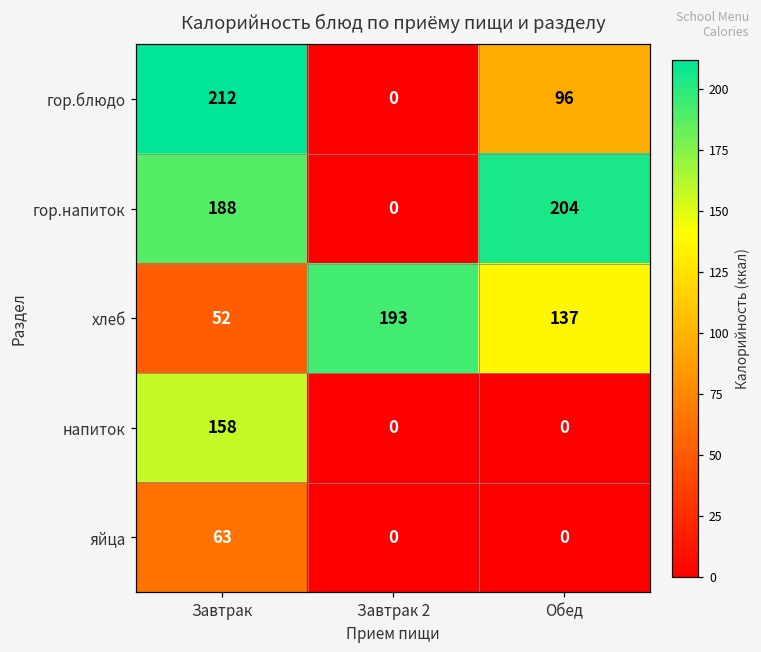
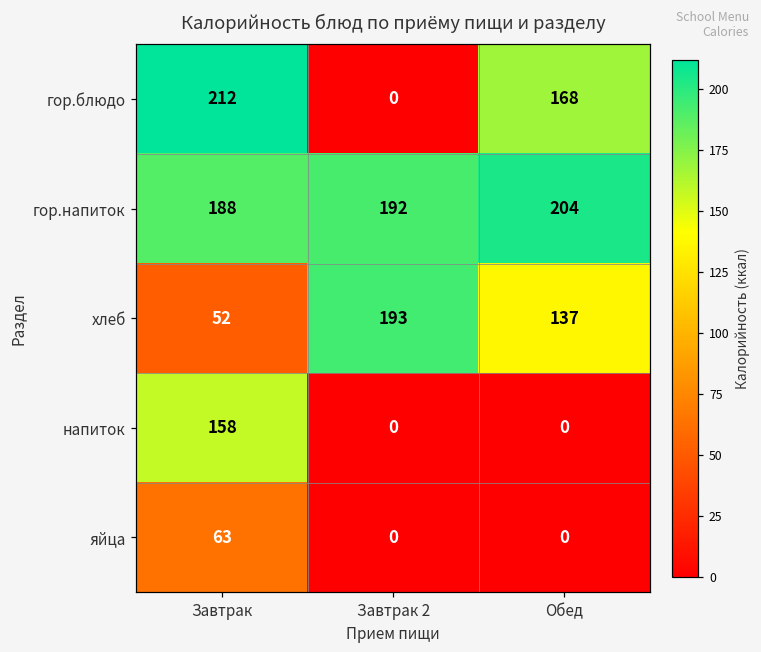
гор.блюдо, Обед: 96 -> 168
гор.напиток, Завтрак 2: 0 -> 192
